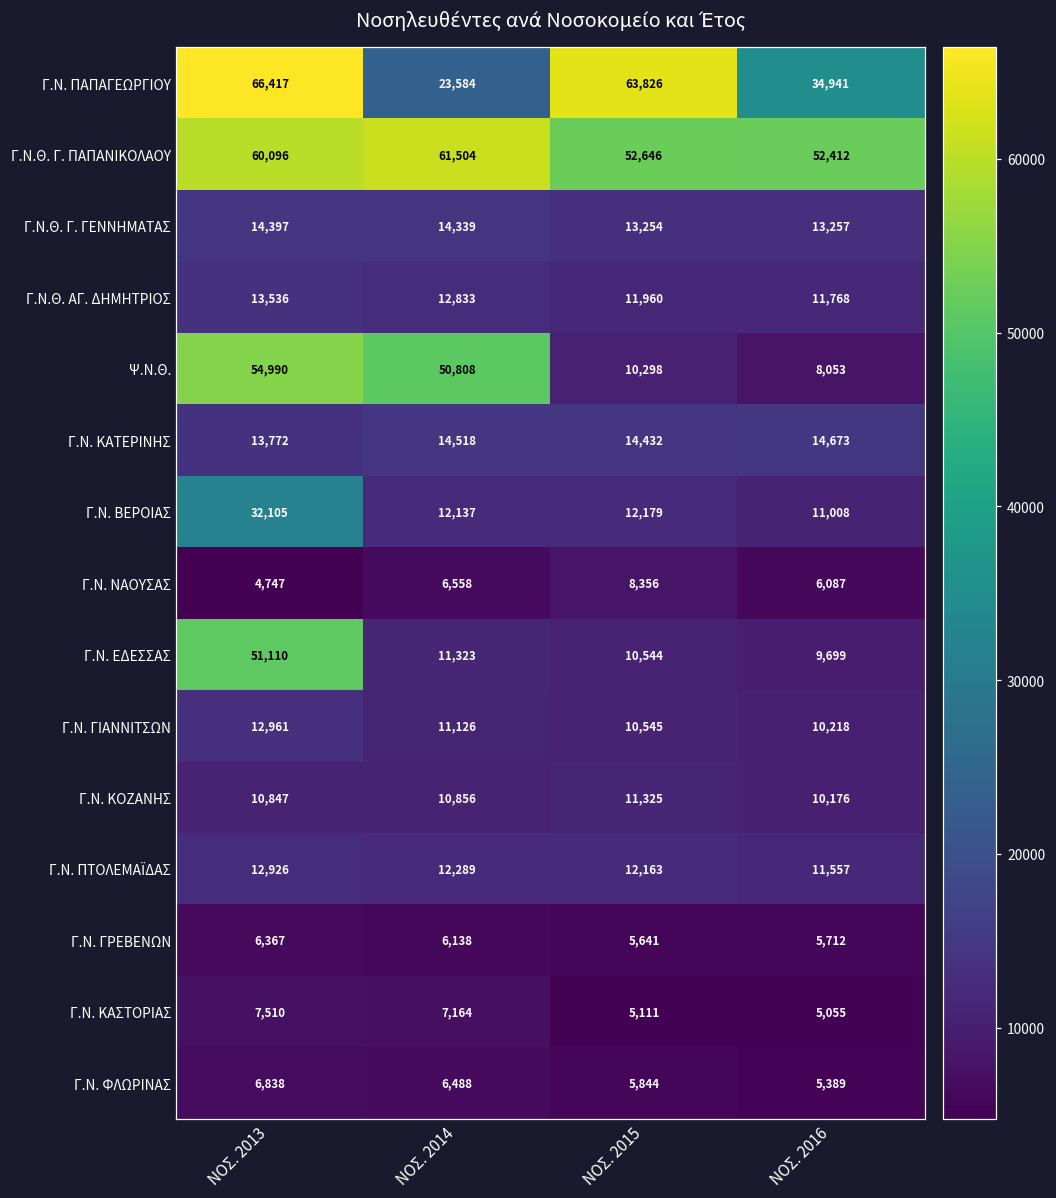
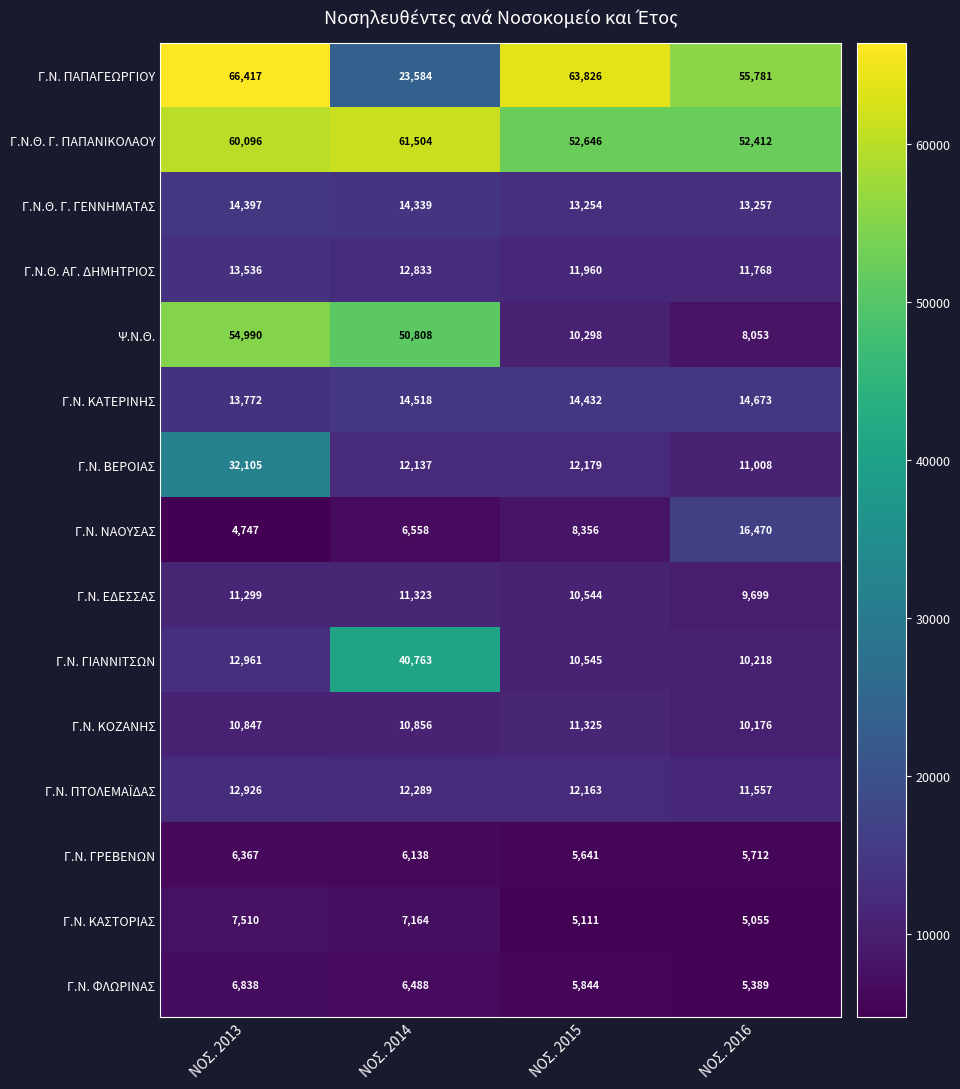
Γ.Ν. ΠΑΠΑΓΕΩΡΓΙΟΥ, ΝΟΣ. 2016: 34,941 -> 55,781
Γ.Ν. ΝΑΟΥΣΑΣ, ΝΟΣ. 2016: 6,087 -> 16,470
Γ.Ν. ΕΔΕΣΣΑΣ, ΝΟΣ. 2013: 51,110 -> 11,299
Γ.Ν. ΓΙΑΝΝΙΤΣΩΝ, ΝΟΣ. 2014: 11,126 -> 40,763
